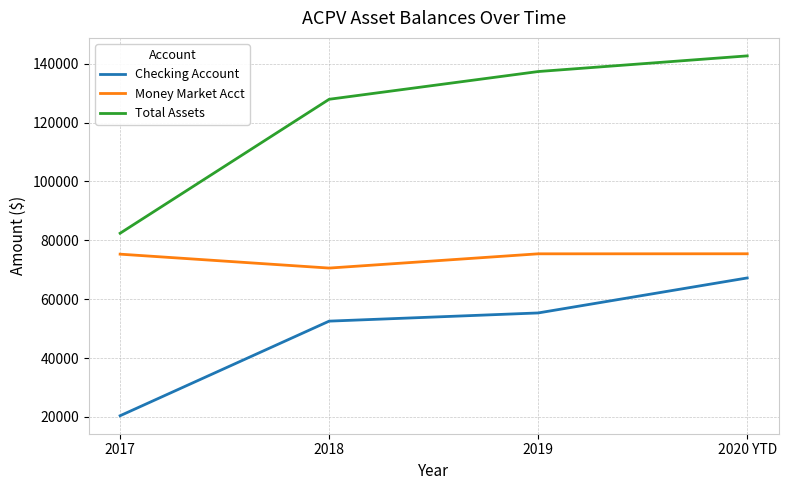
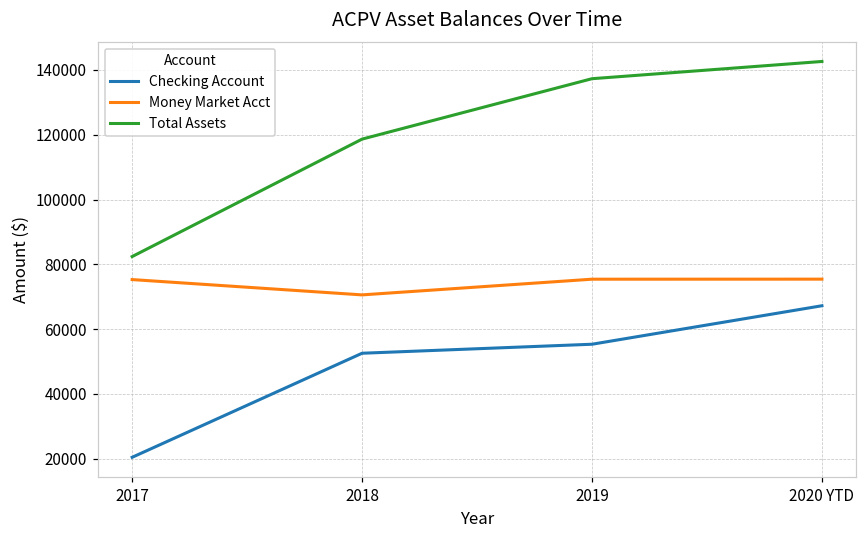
Total Assets, 2018: 128000 -> 119000
